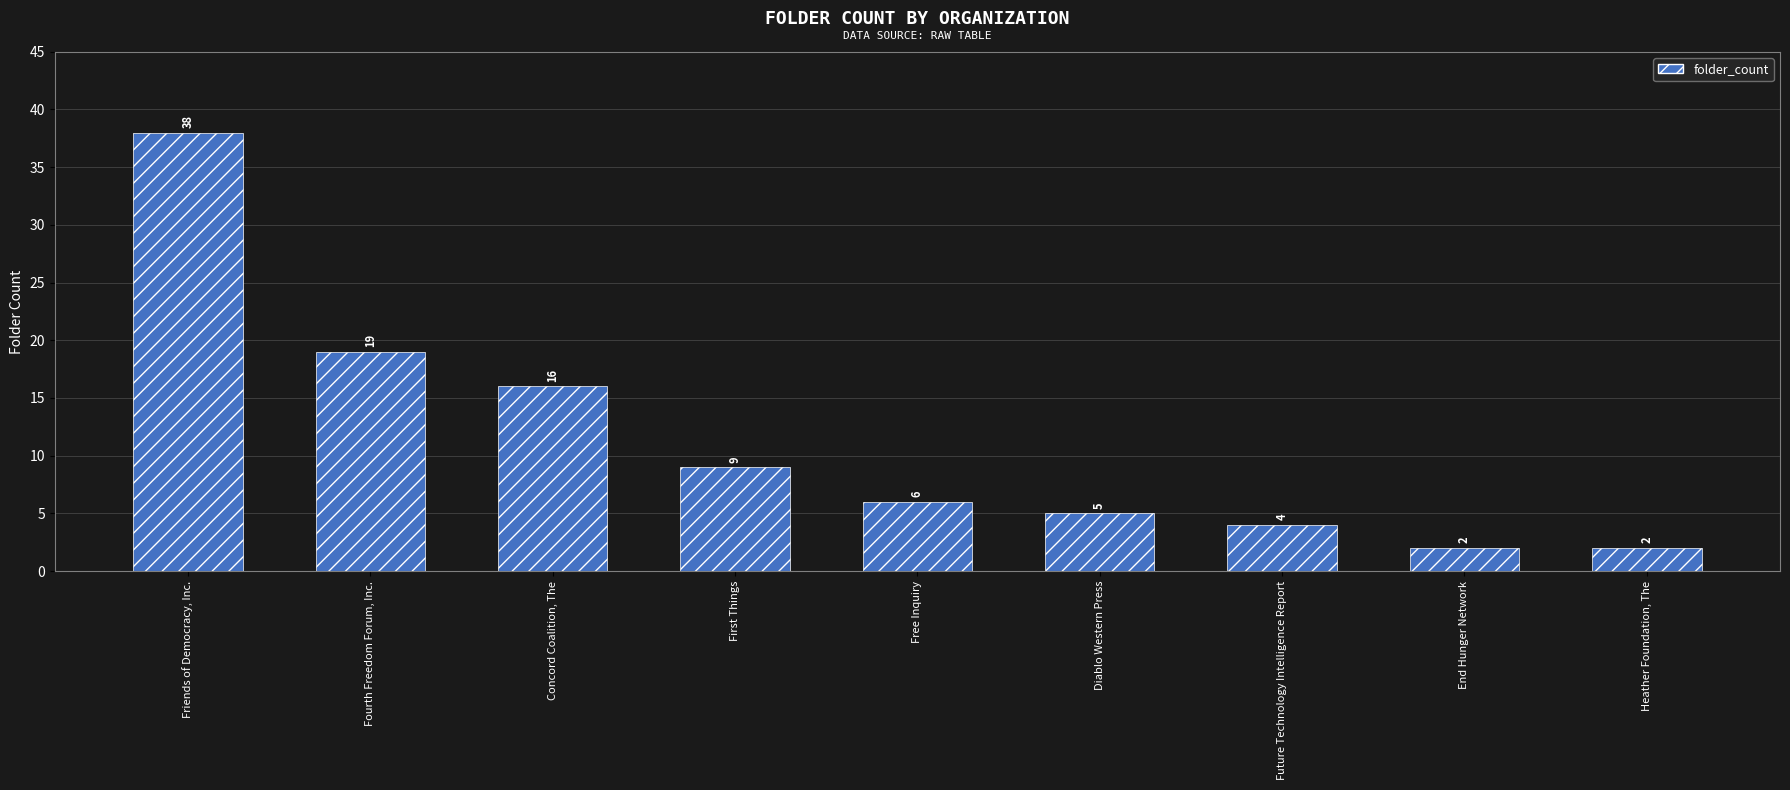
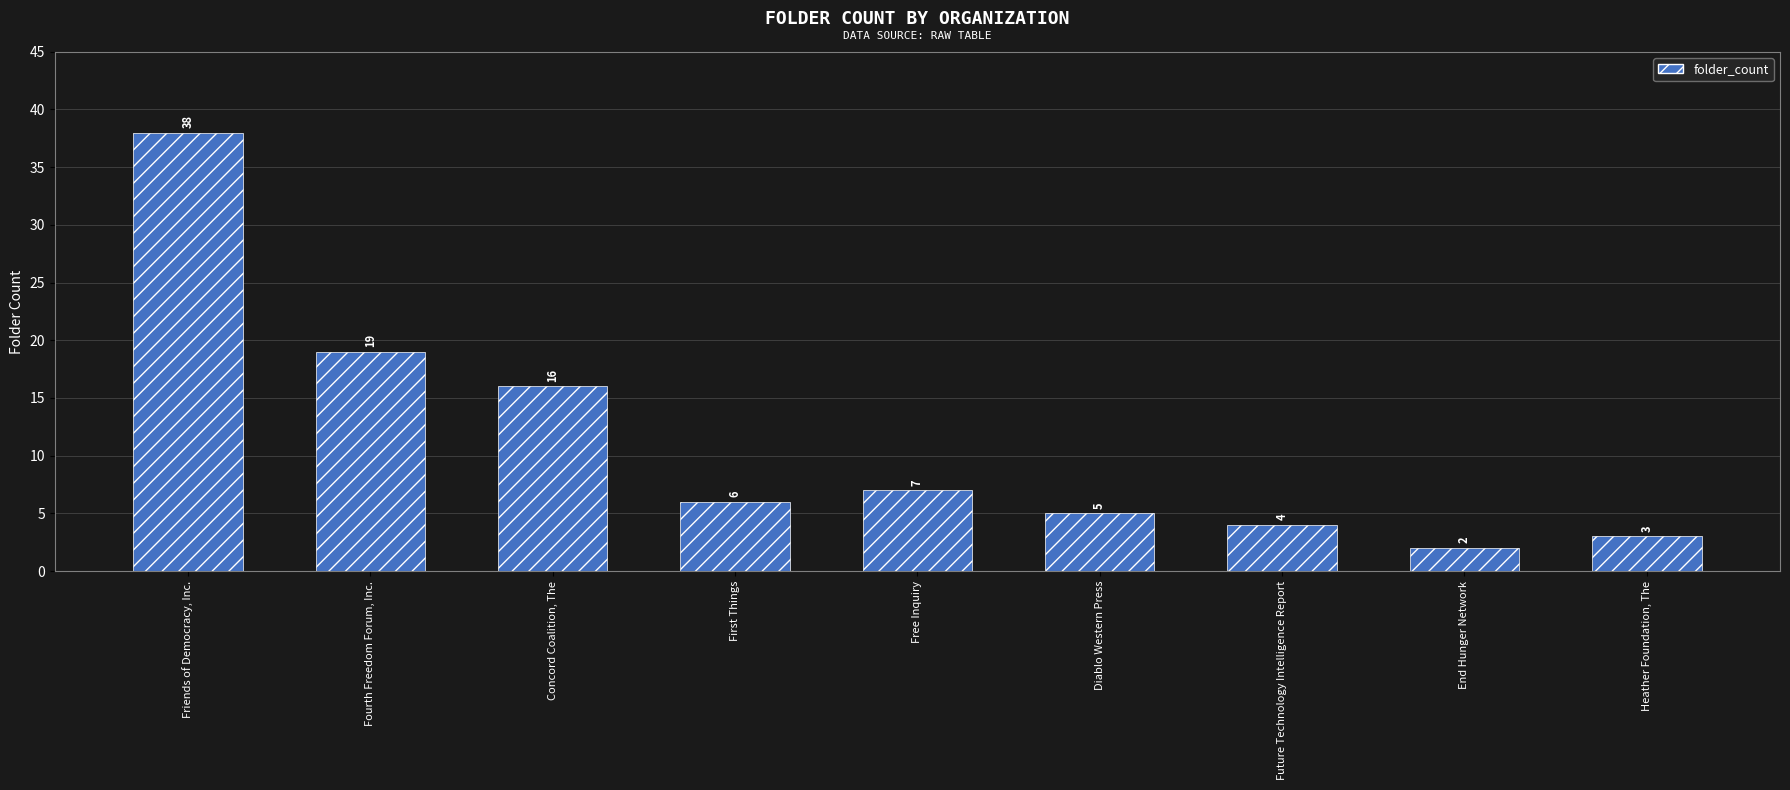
First Things: 9 -> 6
Free Inquiry: 6 -> 7
Heather Foundation, The: 2 -> 3
